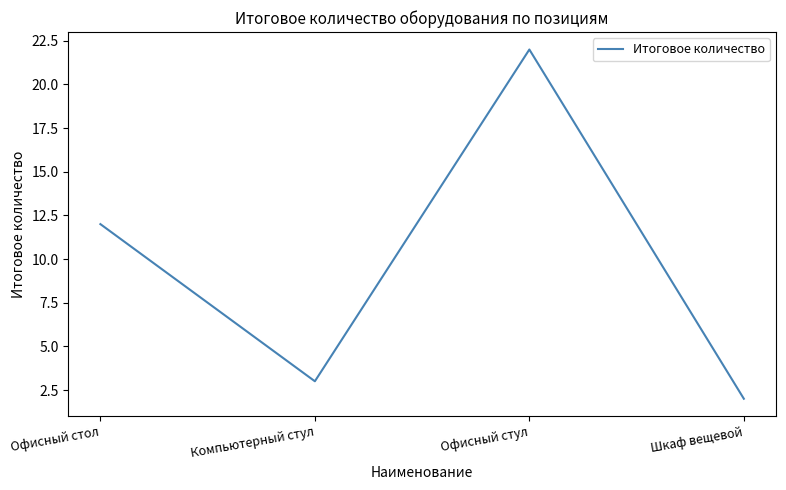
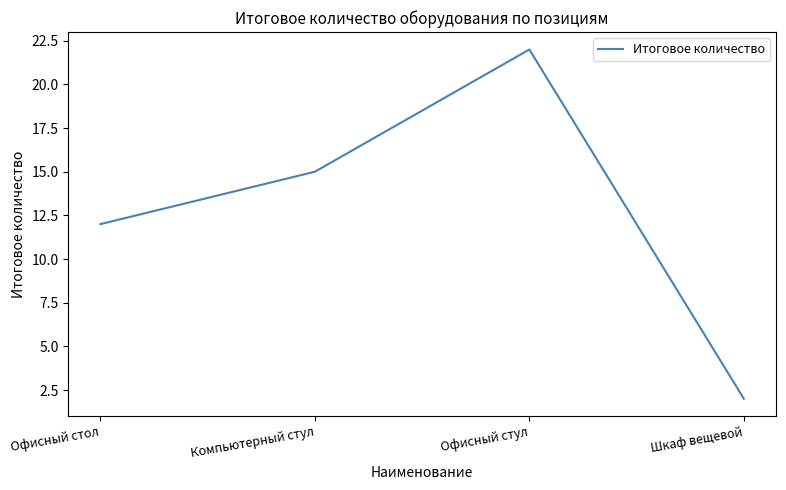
Компьютерный стул: 3 -> 15
